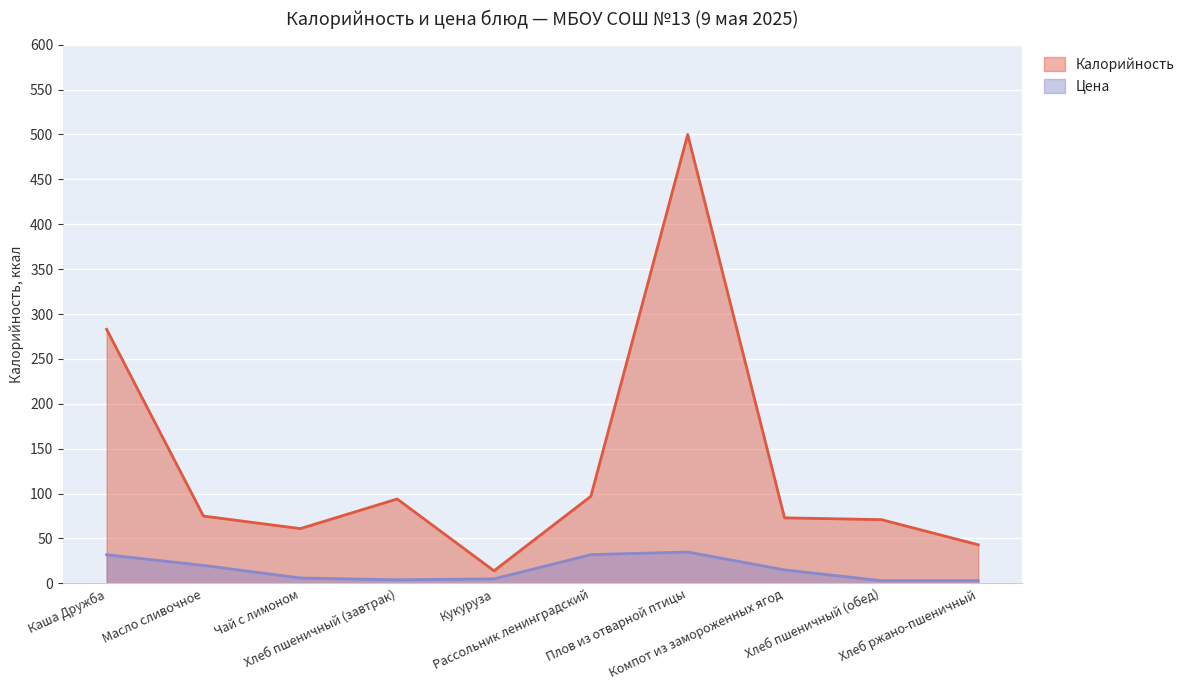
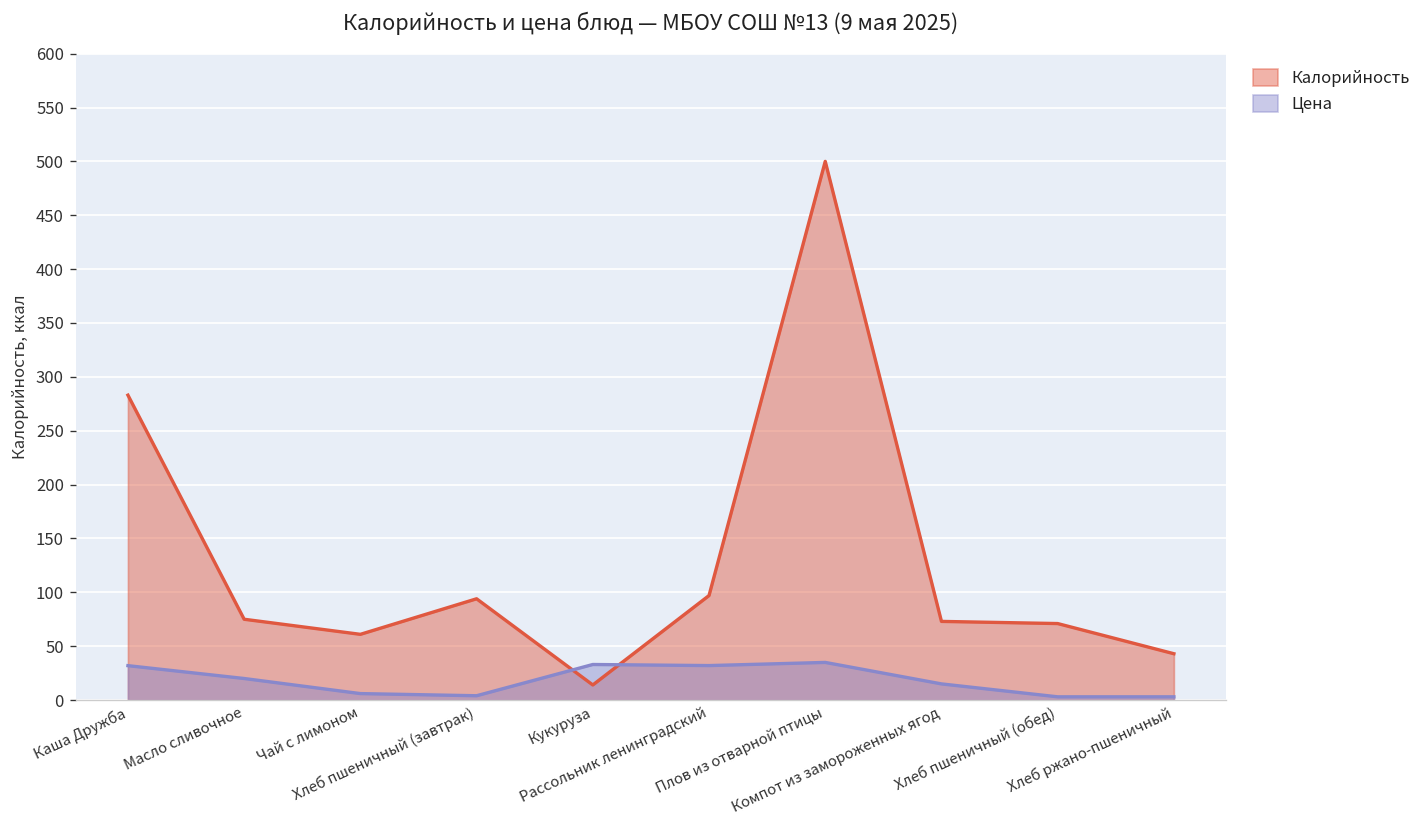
Цена, Кукуруза: 10 -> 30
